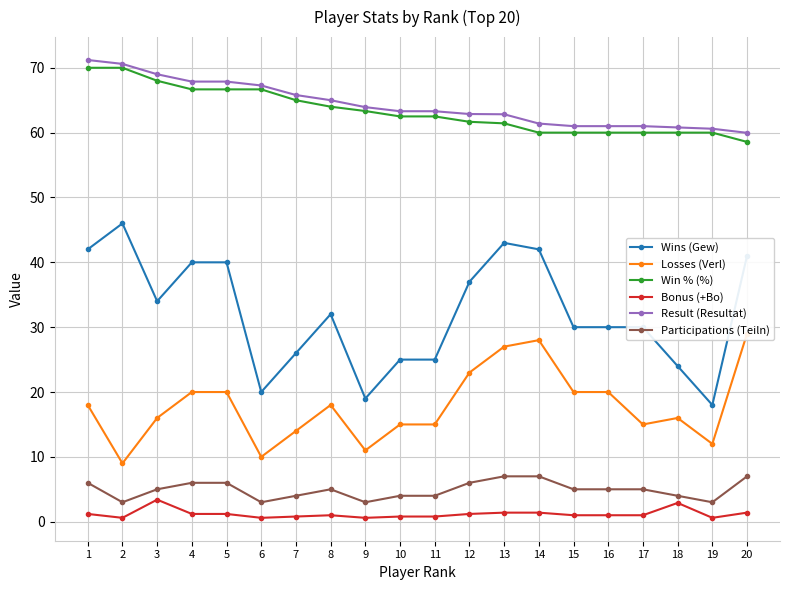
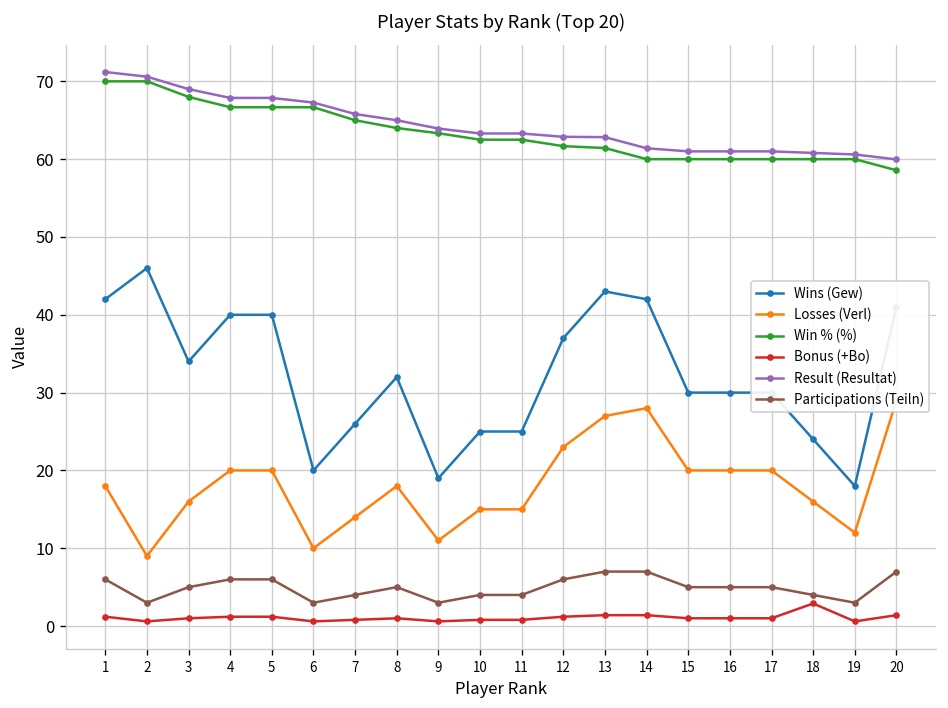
Bonus (+Bo), 3: 3 -> 1
Losses (Verl), 17: 15 -> 20
